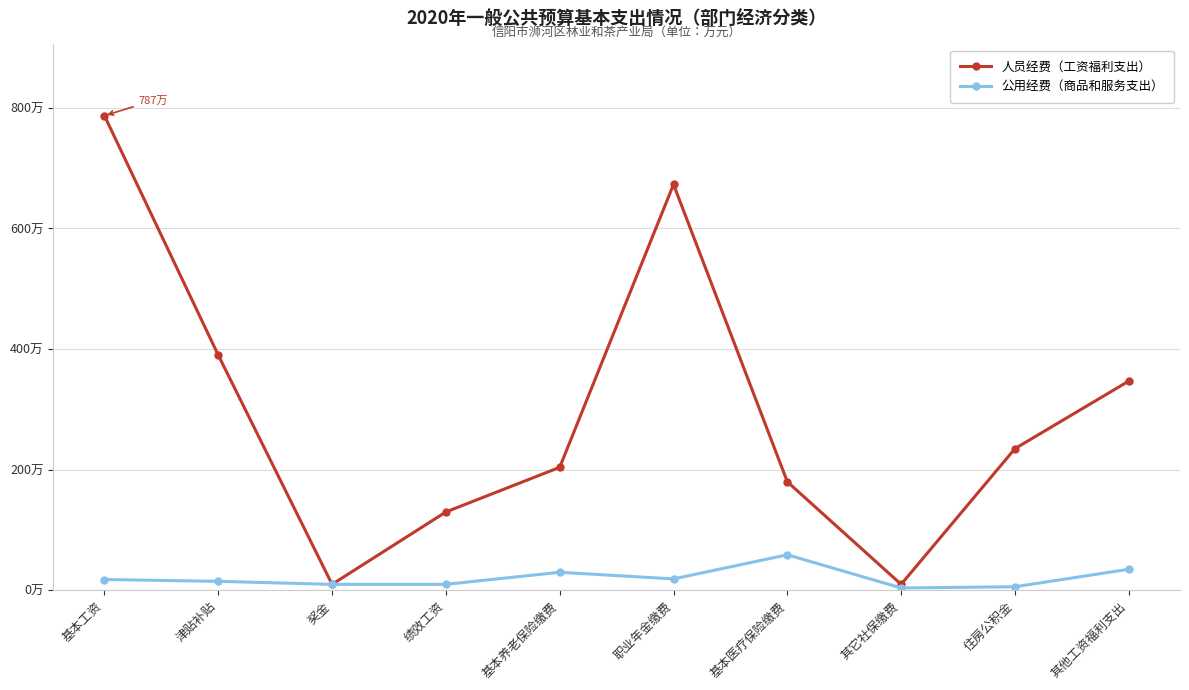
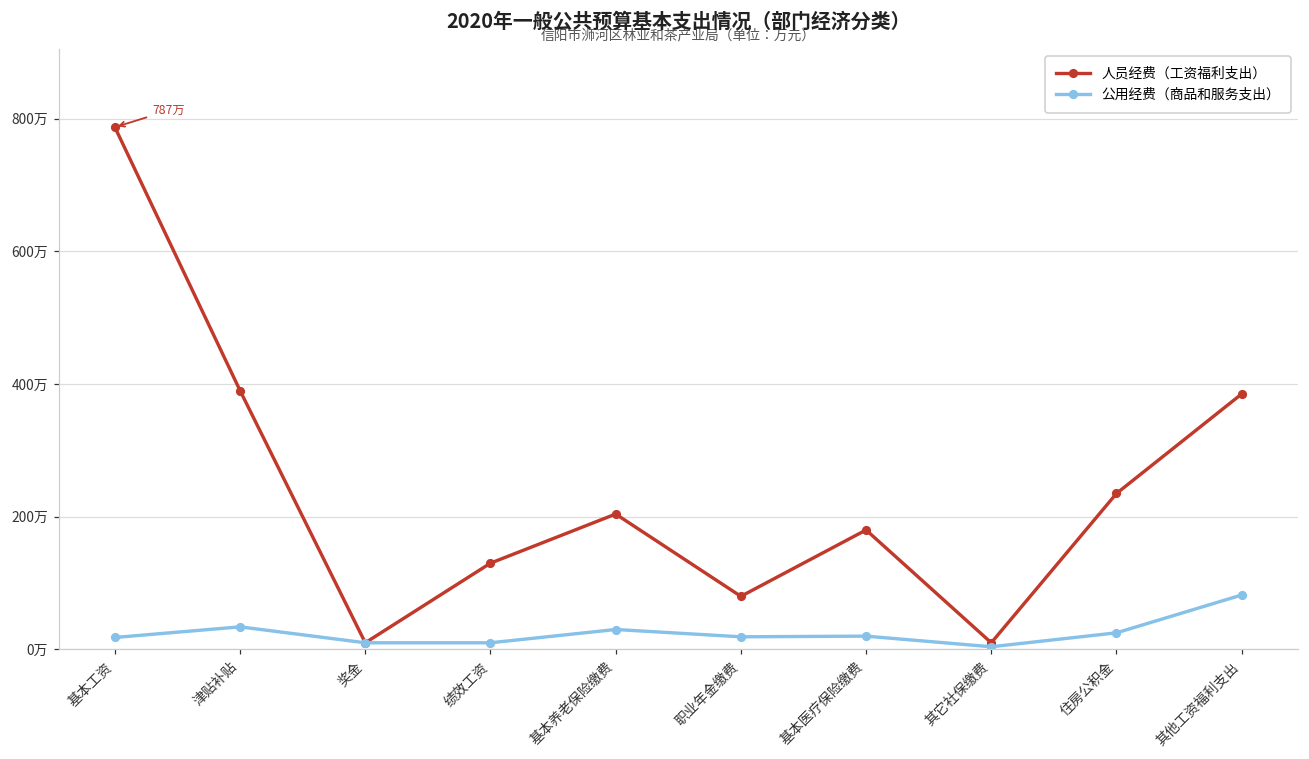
公用经费（商品和服务支出）, 津贴补贴: 20万 -> 30万
人员经费（工资福利支出）, 职业年金缴费: 670万 -> 80万
公用经费（商品和服务支出）, 基本医疗保险缴费: 60万 -> 20万
公用经费（商品和服务支出）, 住房公积金: 10万 -> 30万
人员经费（工资福利支出）, 其他工资福利支出: 350万 -> 390万
公用经费（商品和服务支出）, 其他工资福利支出: 40万 -> 80万
